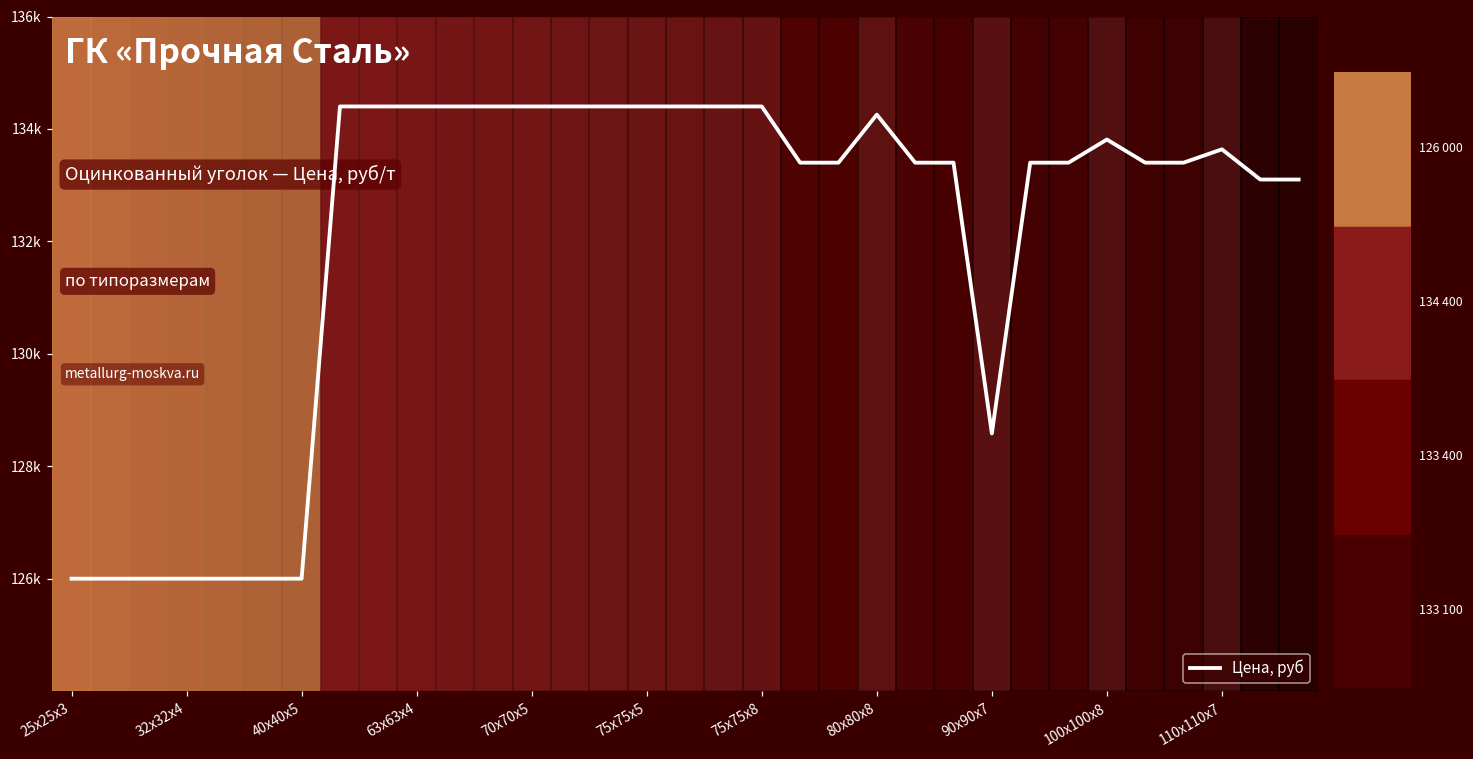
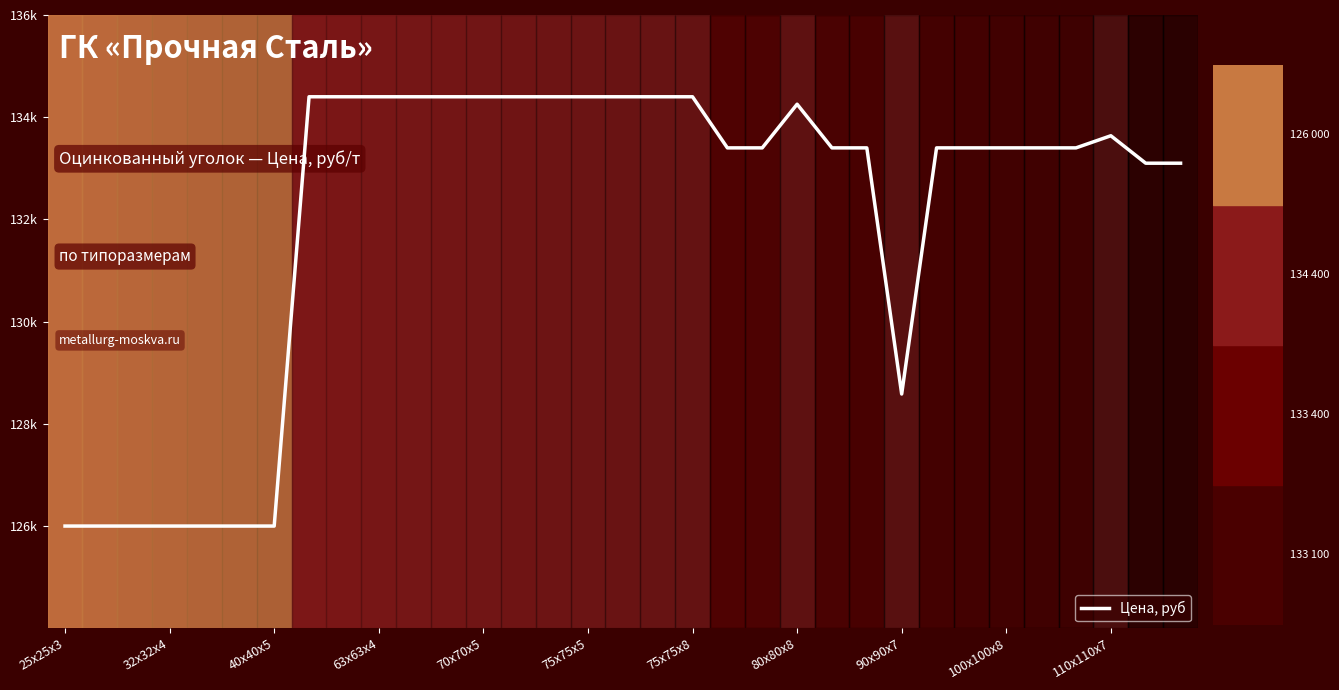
100х100х8: 133800 -> 133400
